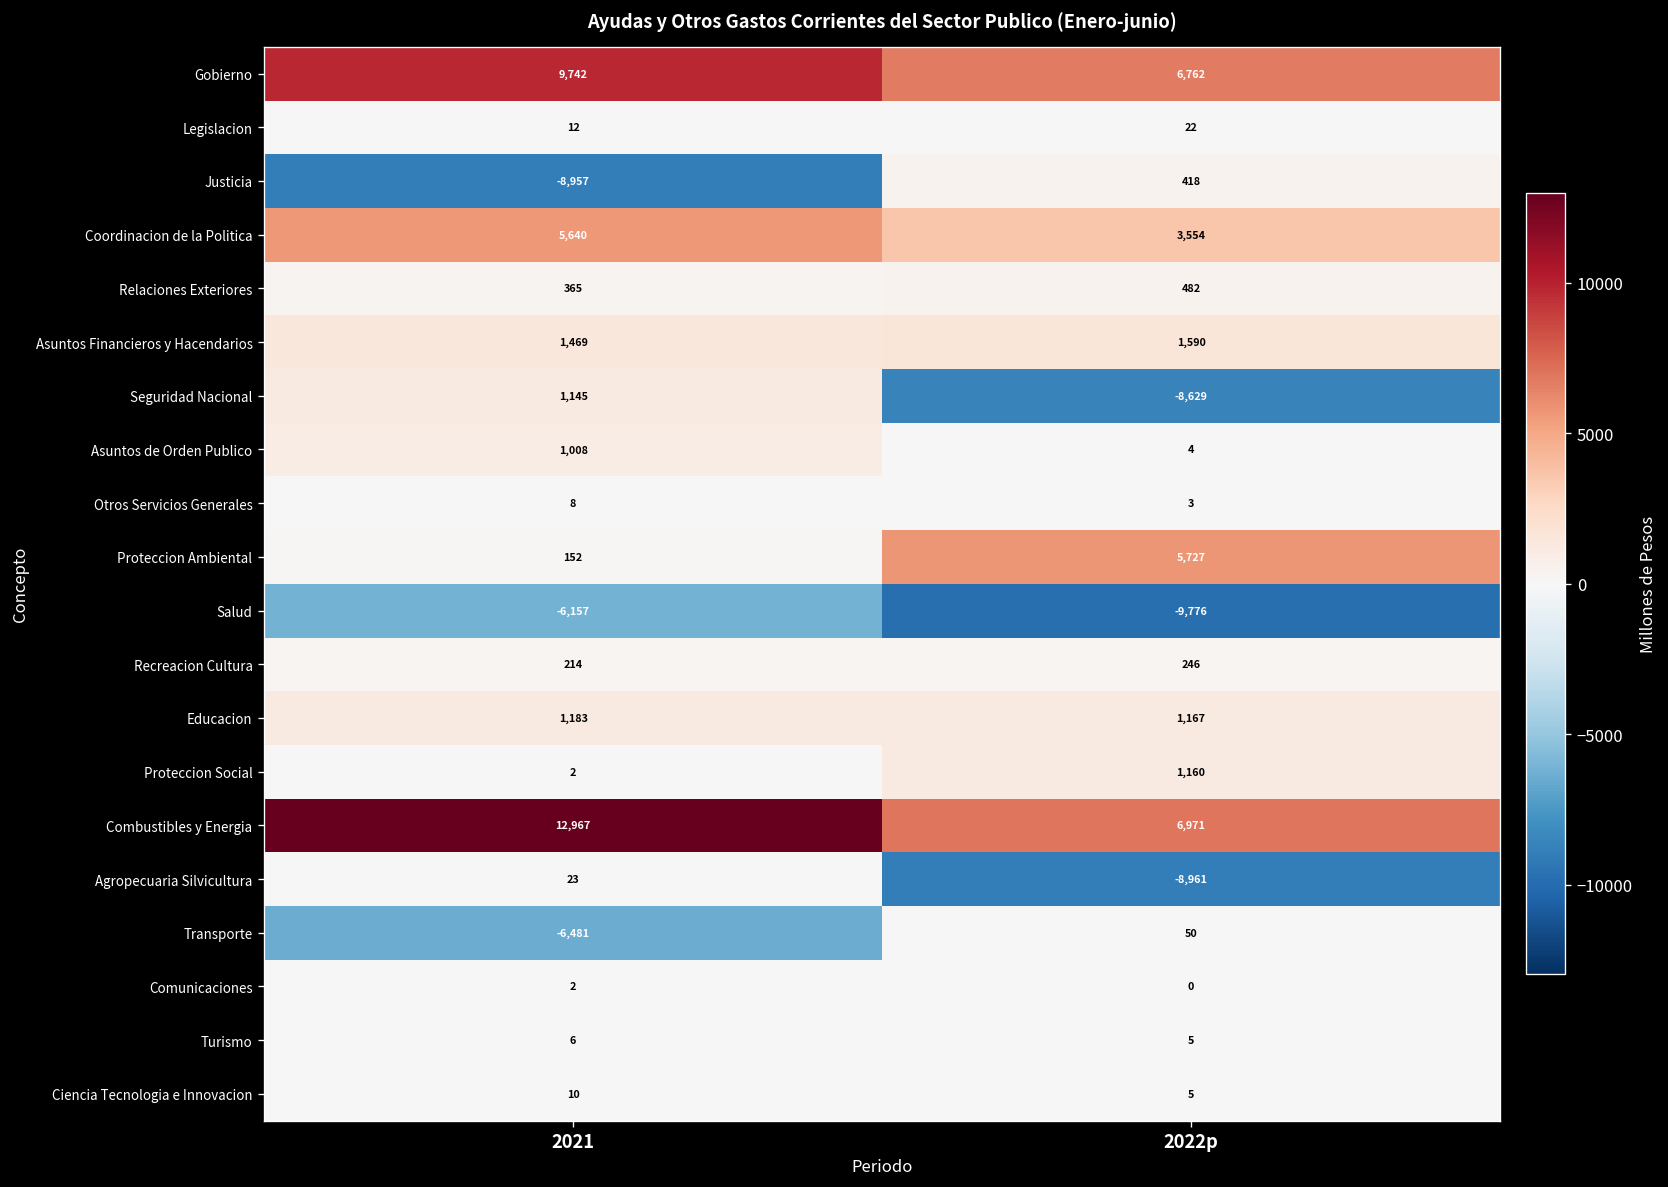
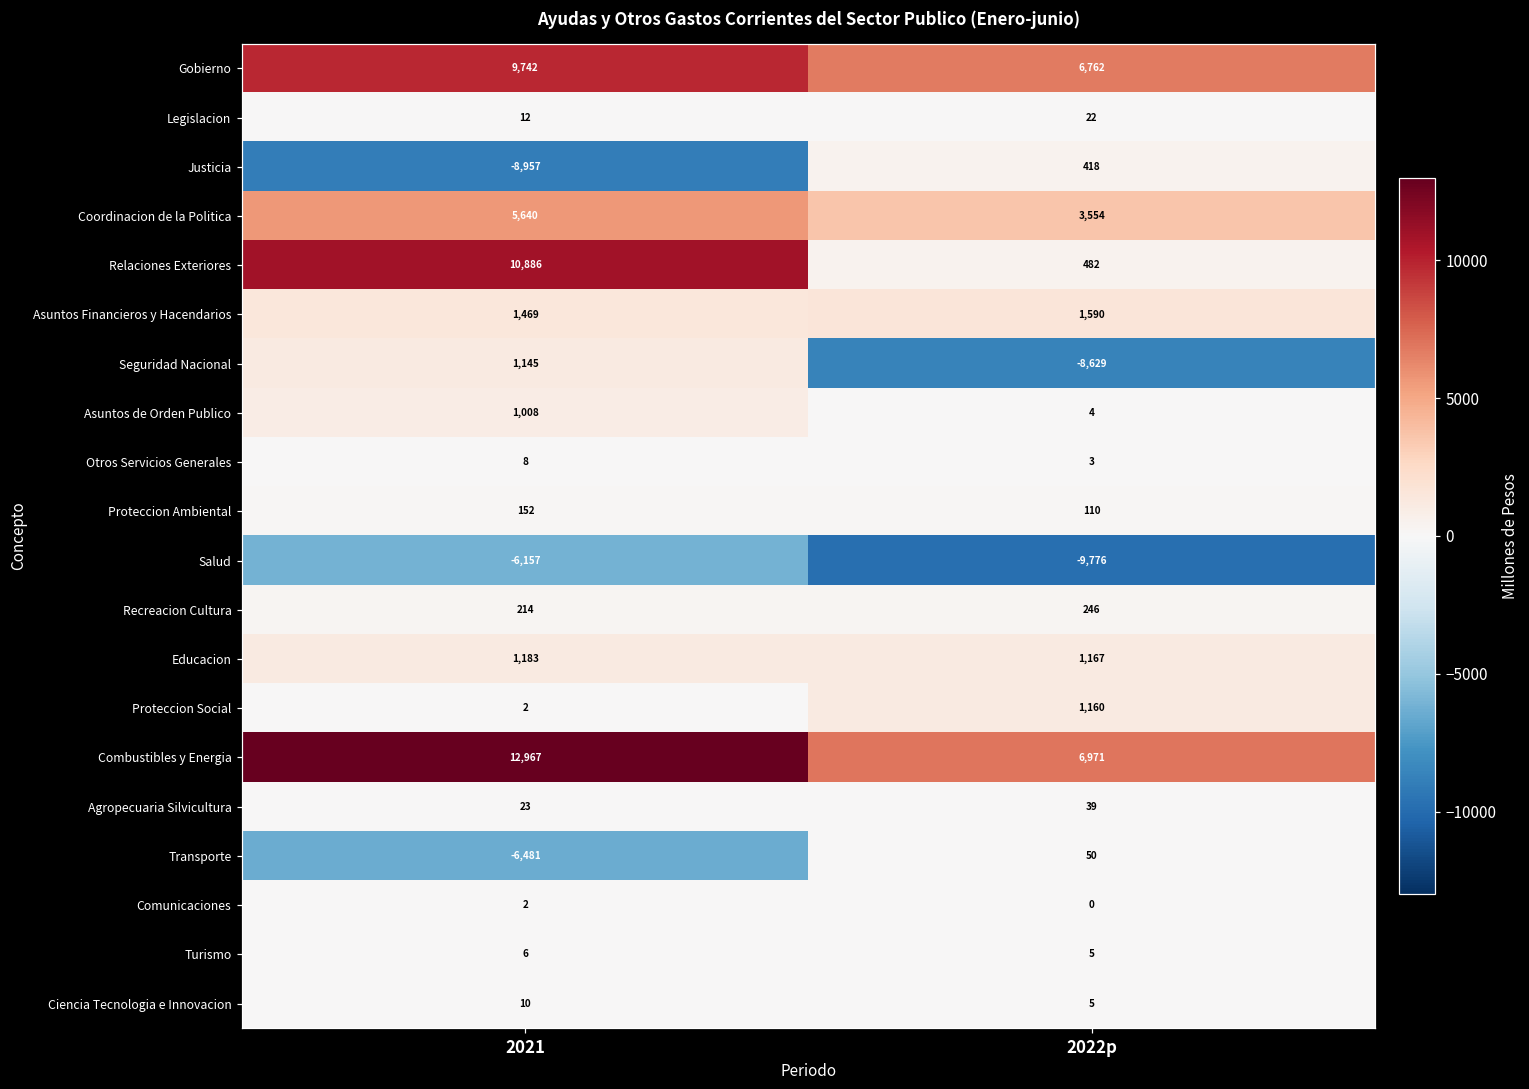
Relaciones Exteriores, 2021: 365 -> 10,886
Proteccion Ambiental, 2022p: 5,727 -> 110
Agropecuaria Silvicultura, 2022p: -8,961 -> 39
